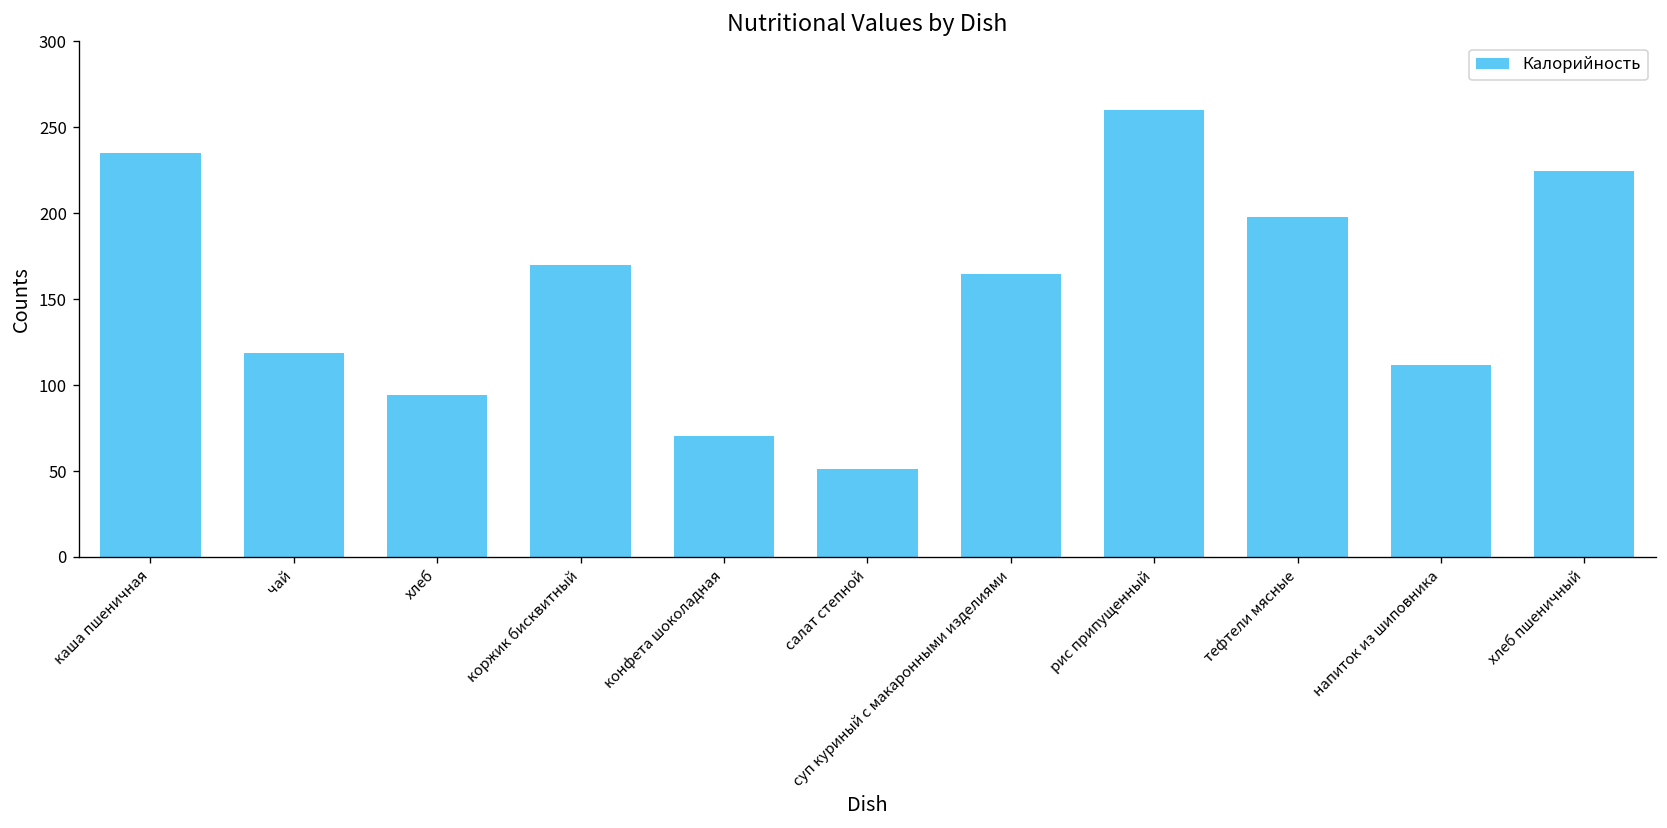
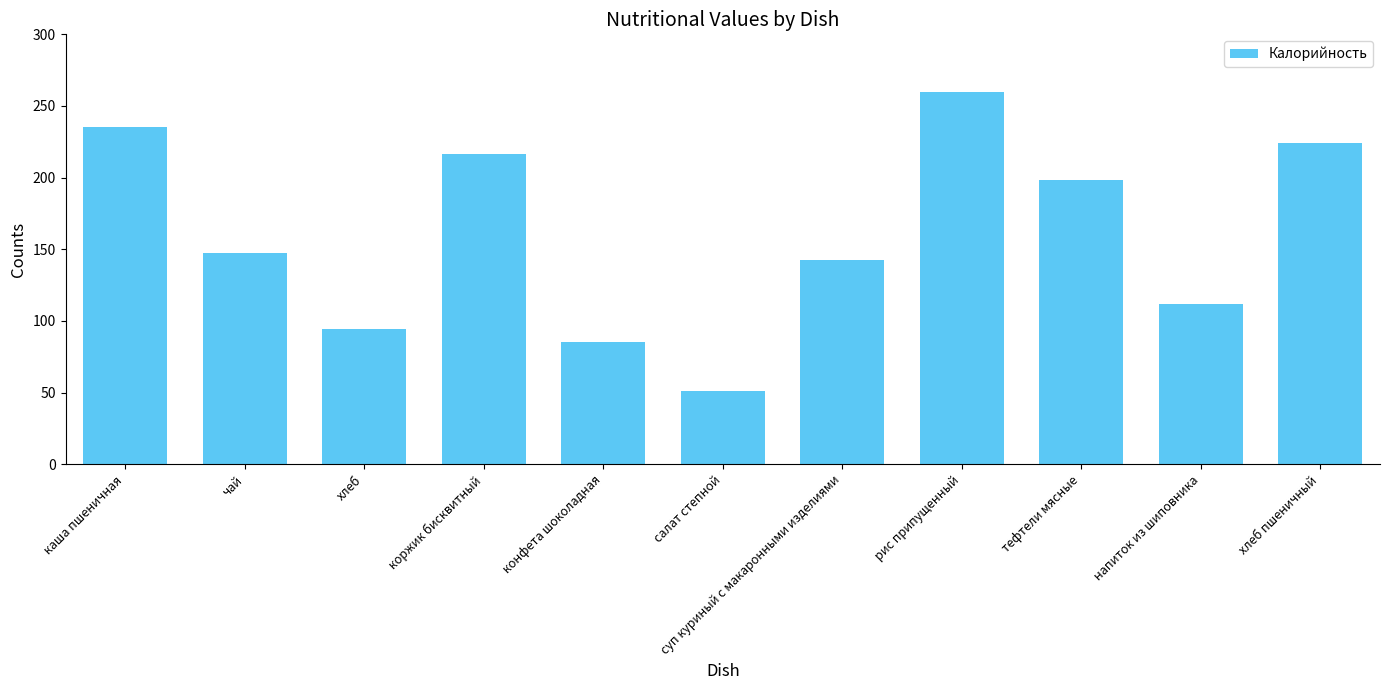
чай: 119 -> 148
коржик бисквитный: 170 -> 216
конфета шоколадная: 70 -> 85
суп куриный с макаронными изделиями: 165 -> 142
